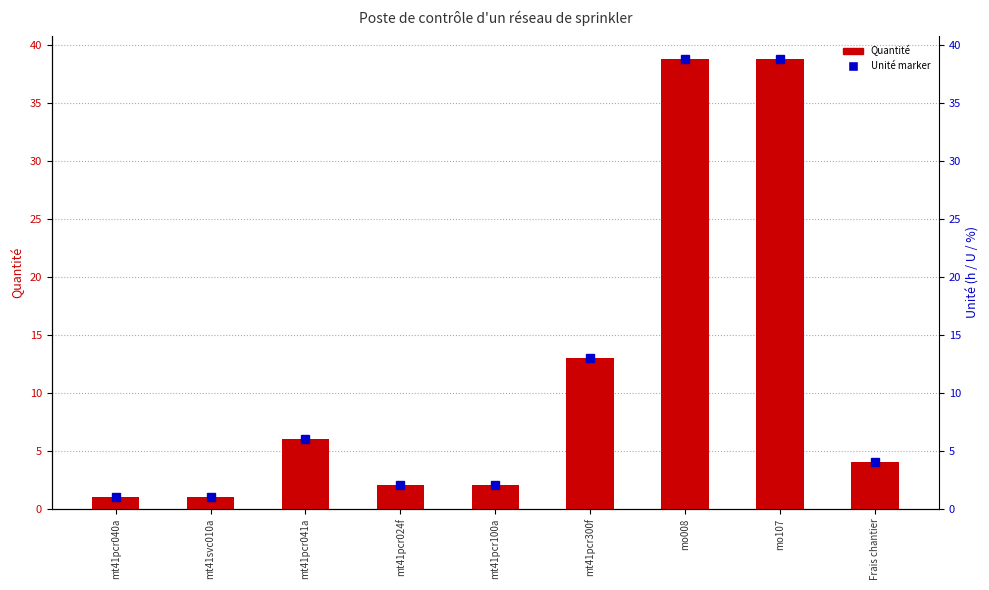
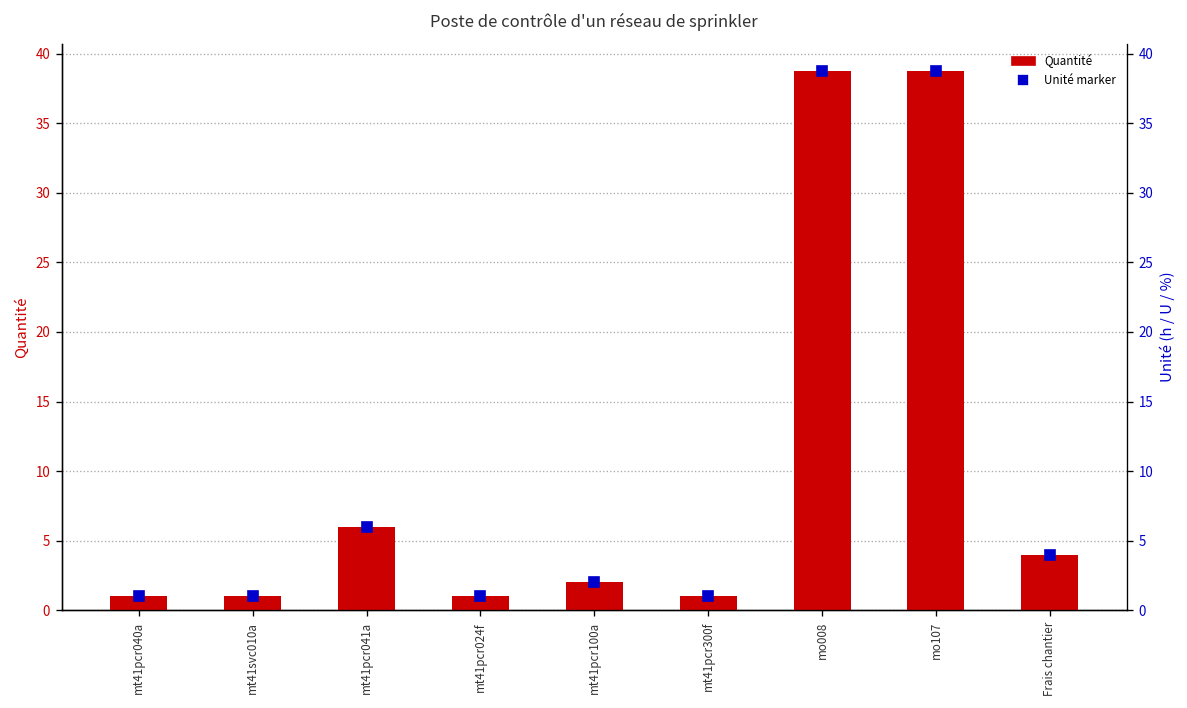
Quantité, mt41pcr024f: 2 -> 1
Quantité, mt41pcr300f: 13 -> 1
